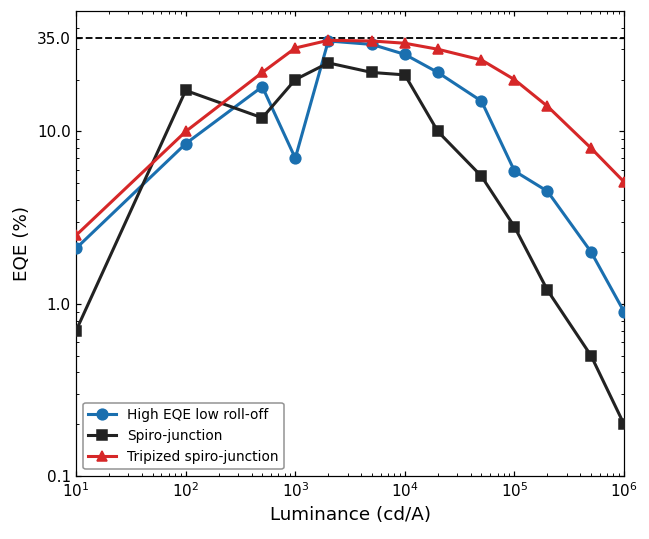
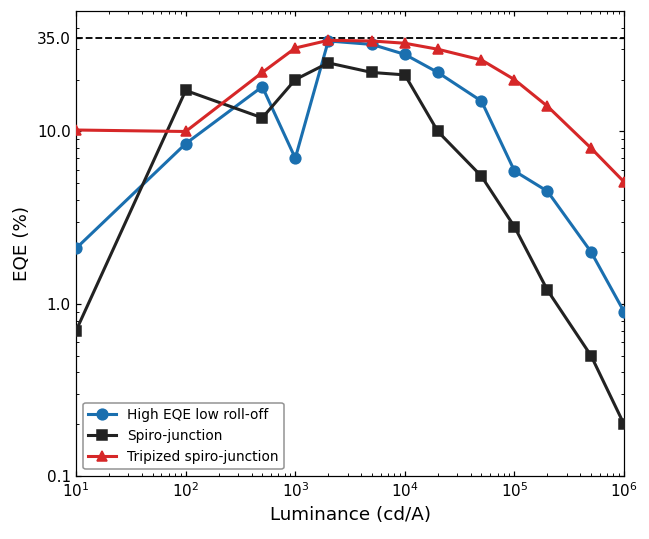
Tripized spiro-junction, 10^1: 2.5 -> 10
